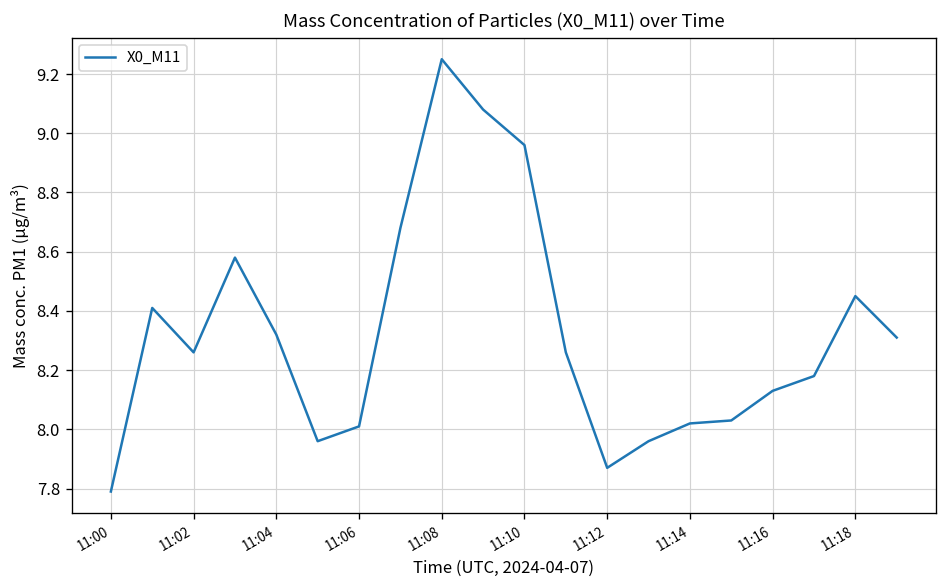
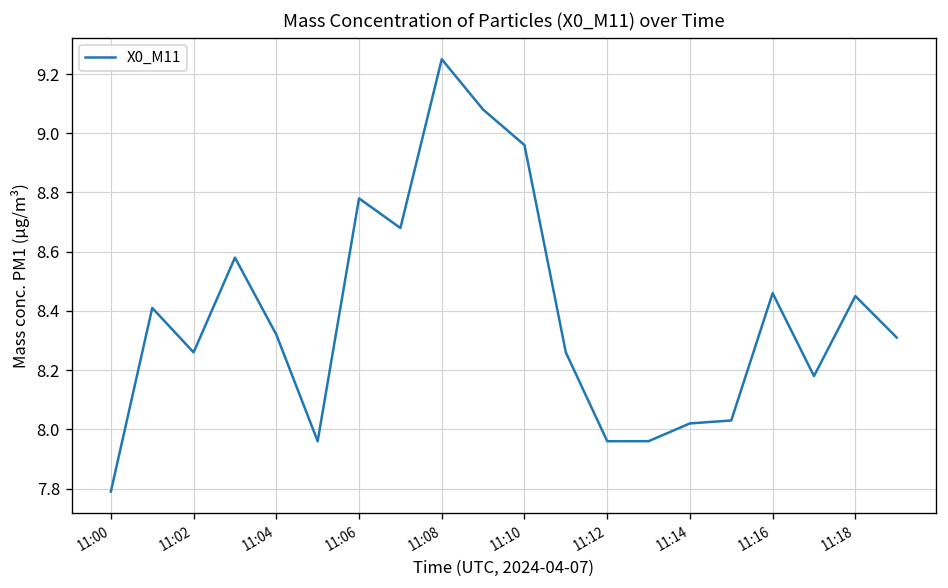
11:06: 8.01 -> 8.78
11:12: 7.87 -> 7.96
11:16: 8.13 -> 8.46
